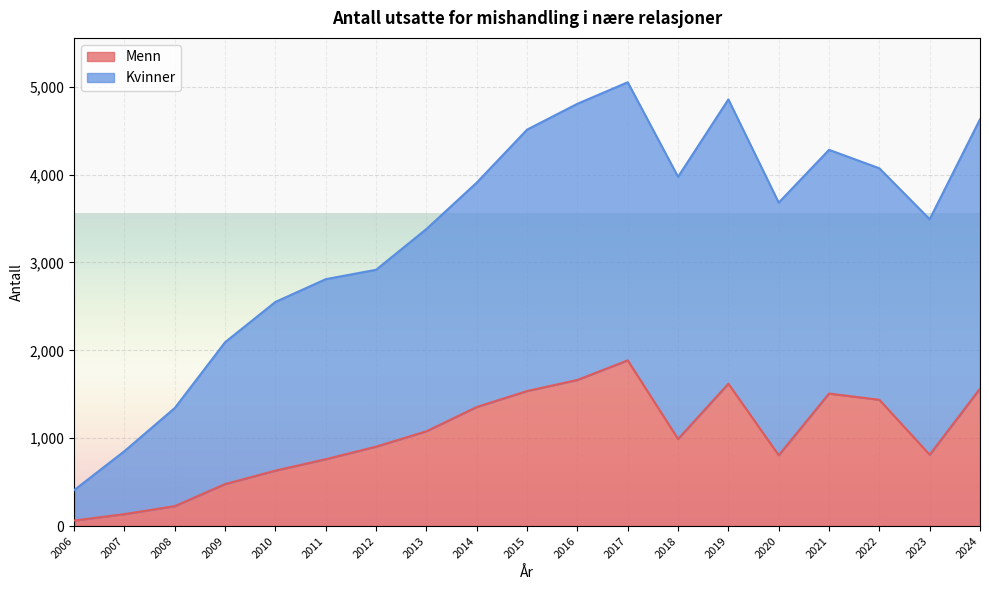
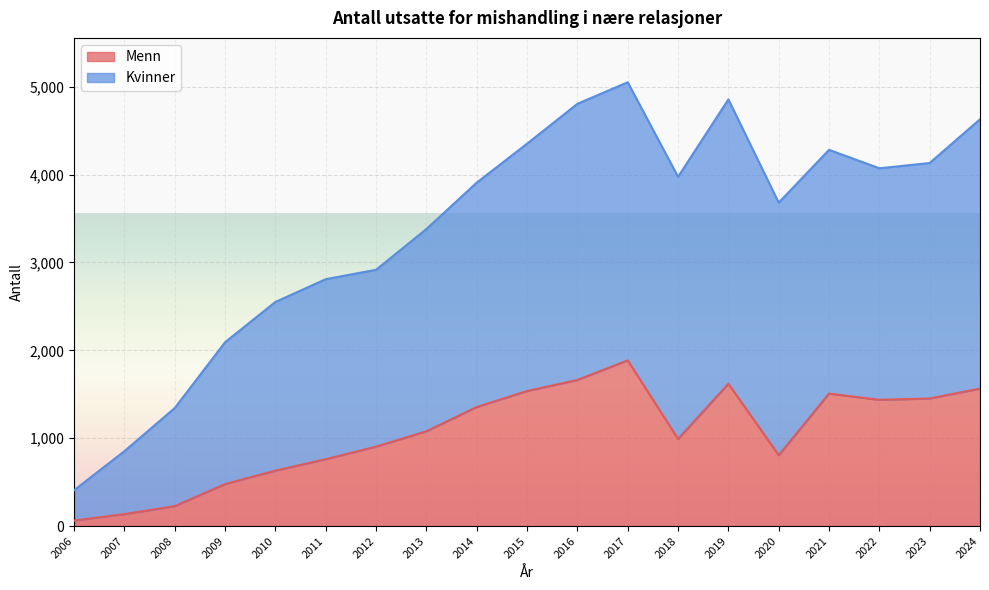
Kvinner, 2015: 3,000 -> 2,800
Menn, 2023: 800 -> 1,500
